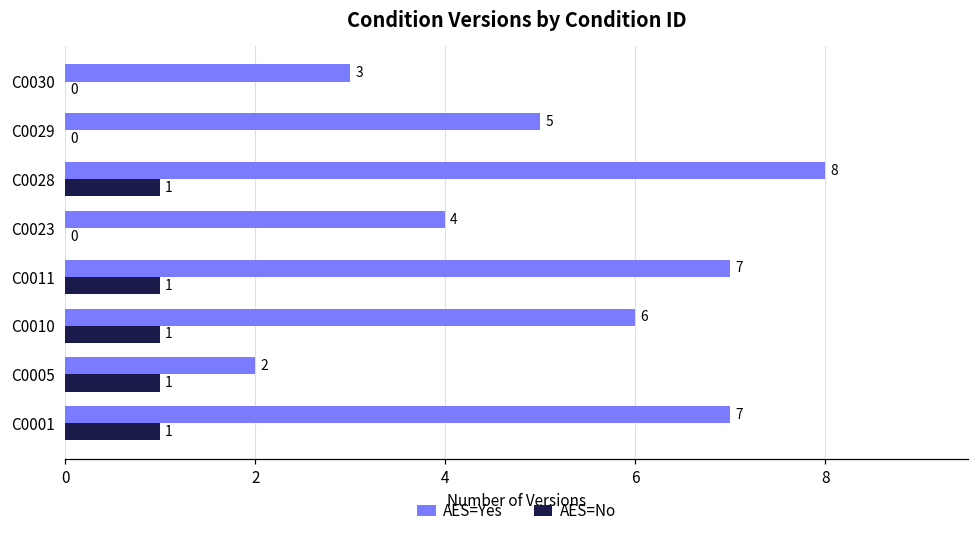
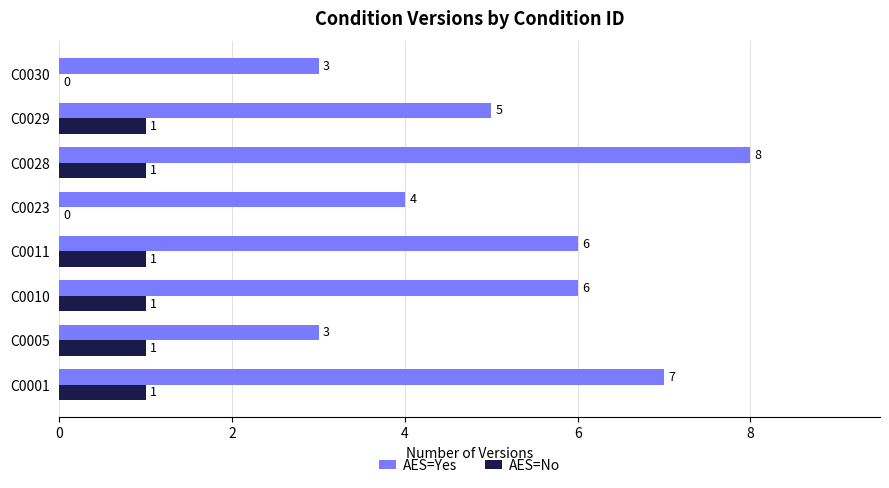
AES=No, C0029: 0 -> 1
AES=Yes, C0011: 7 -> 6
AES=Yes, C0005: 2 -> 3
